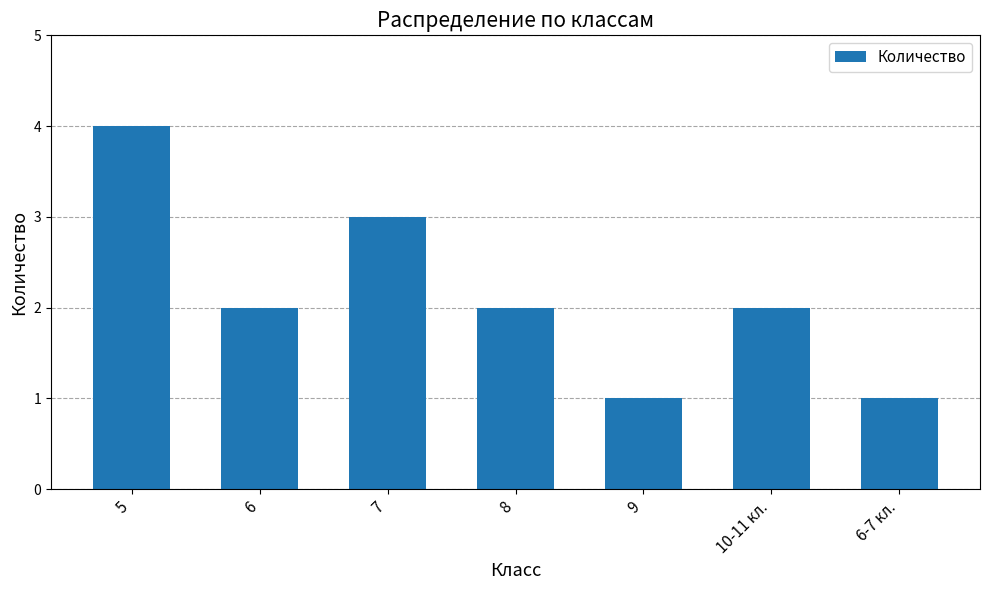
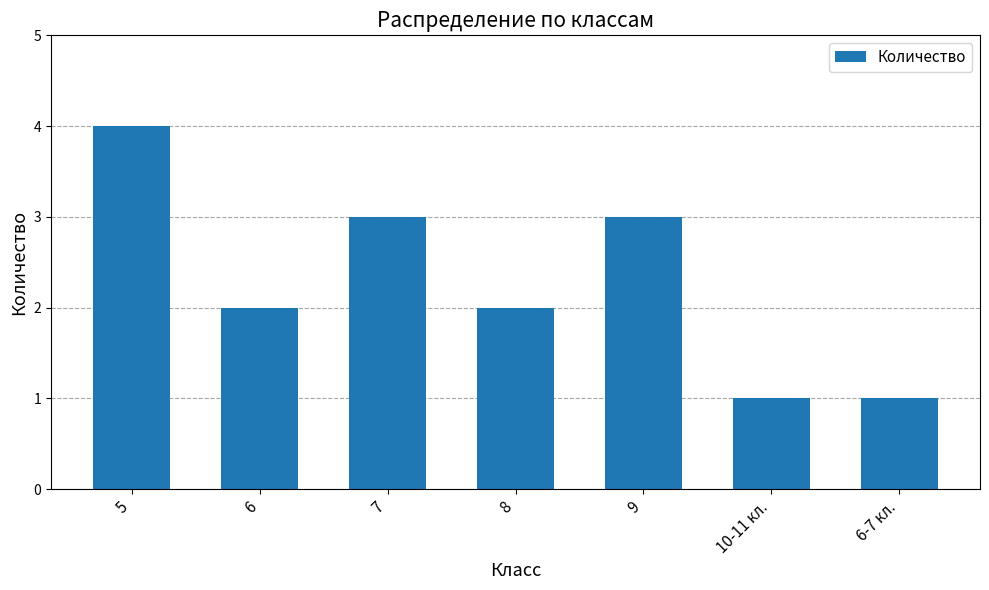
9: 1 -> 3
10-11 кл.: 2 -> 1
